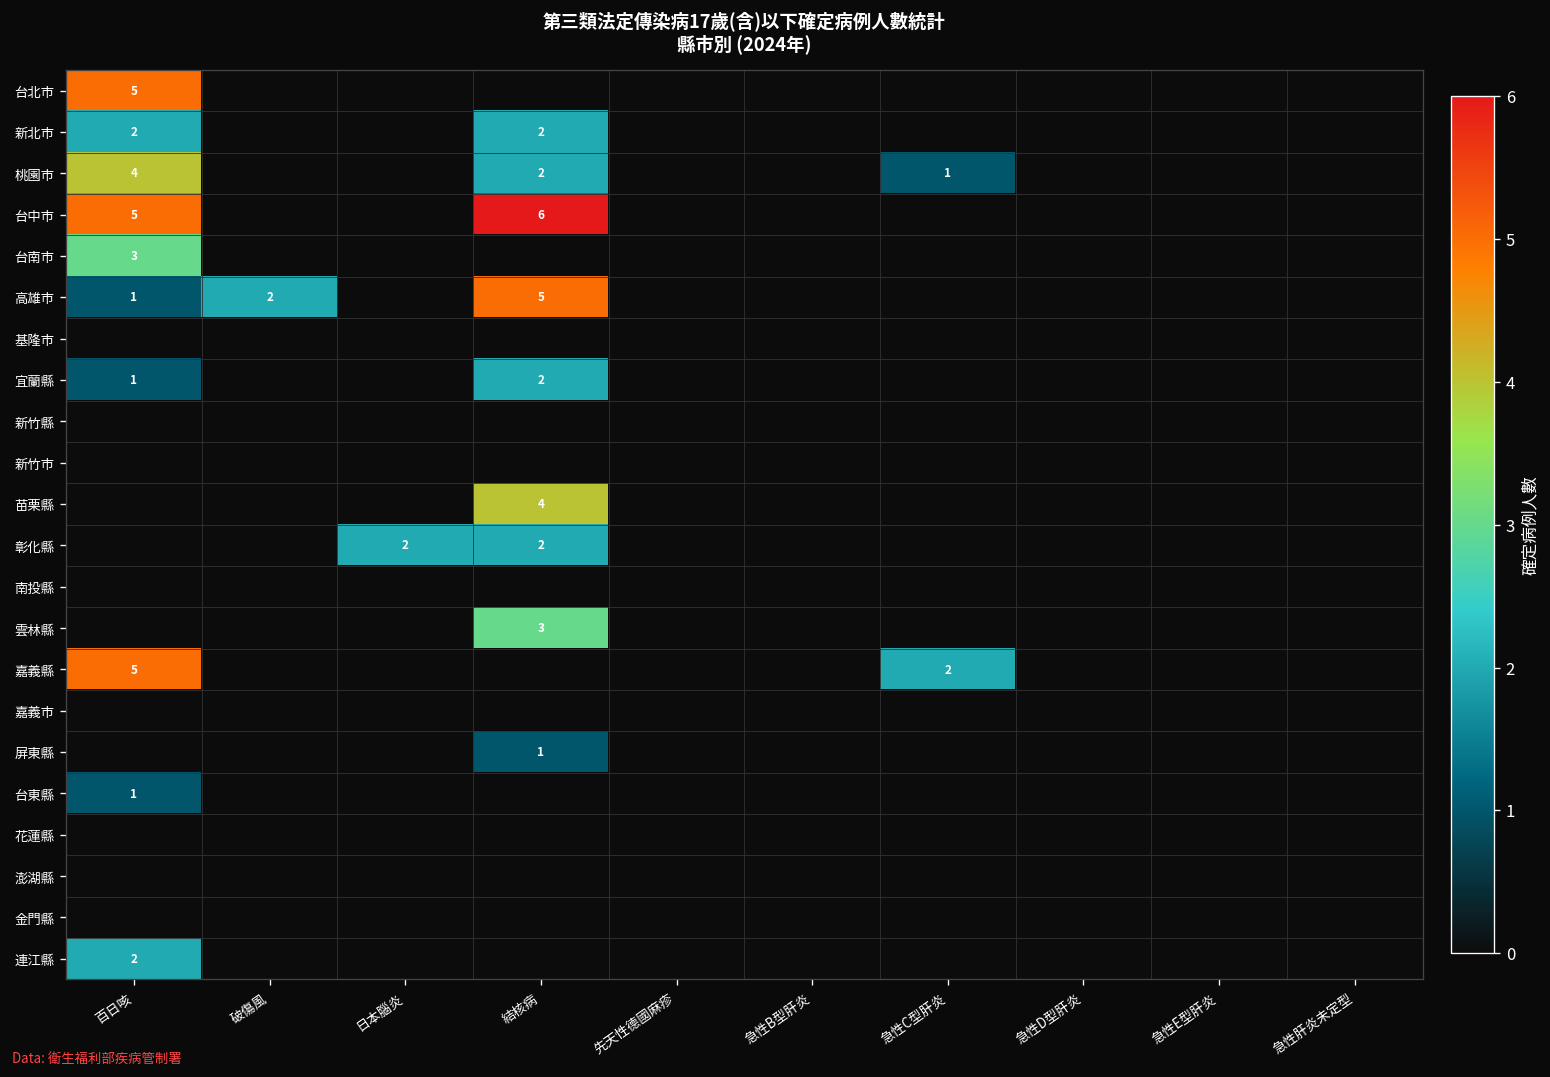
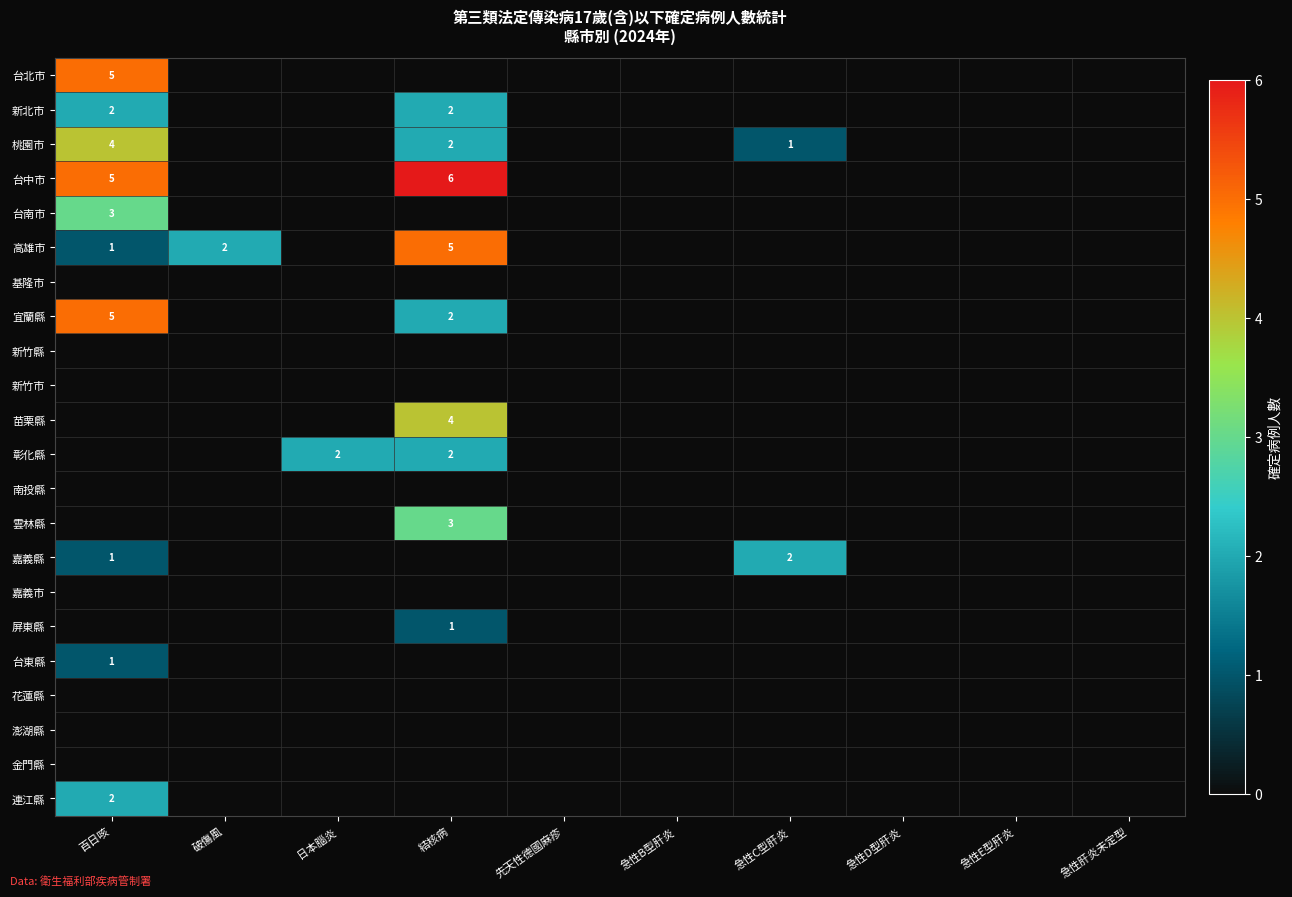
宜蘭縣, 百日咳: 1 -> 5
嘉義縣, 百日咳: 5 -> 1
